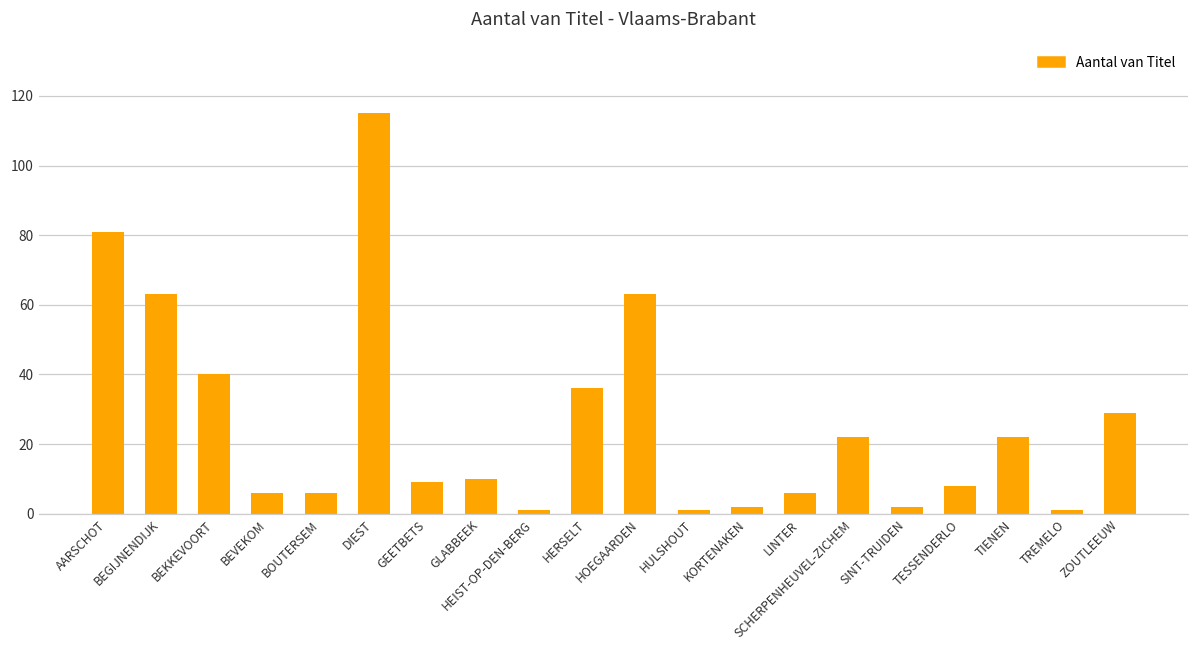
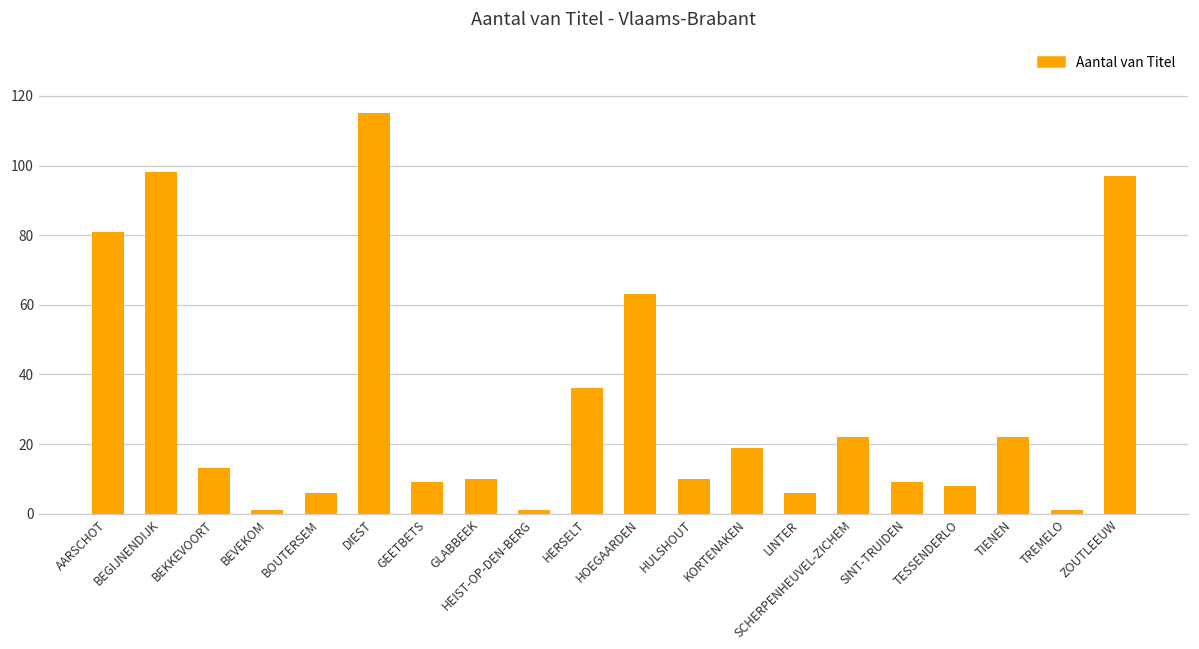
BEGIJNENDIJK: 63 -> 98
BEKKEVOORT: 40 -> 13
BEVEKOM: 6 -> 1
HULSHOUT: 1 -> 10
KORTENAKEN: 2 -> 19
SINT-TRUIDEN: 2 -> 9
ZOUTLEEUW: 29 -> 97
